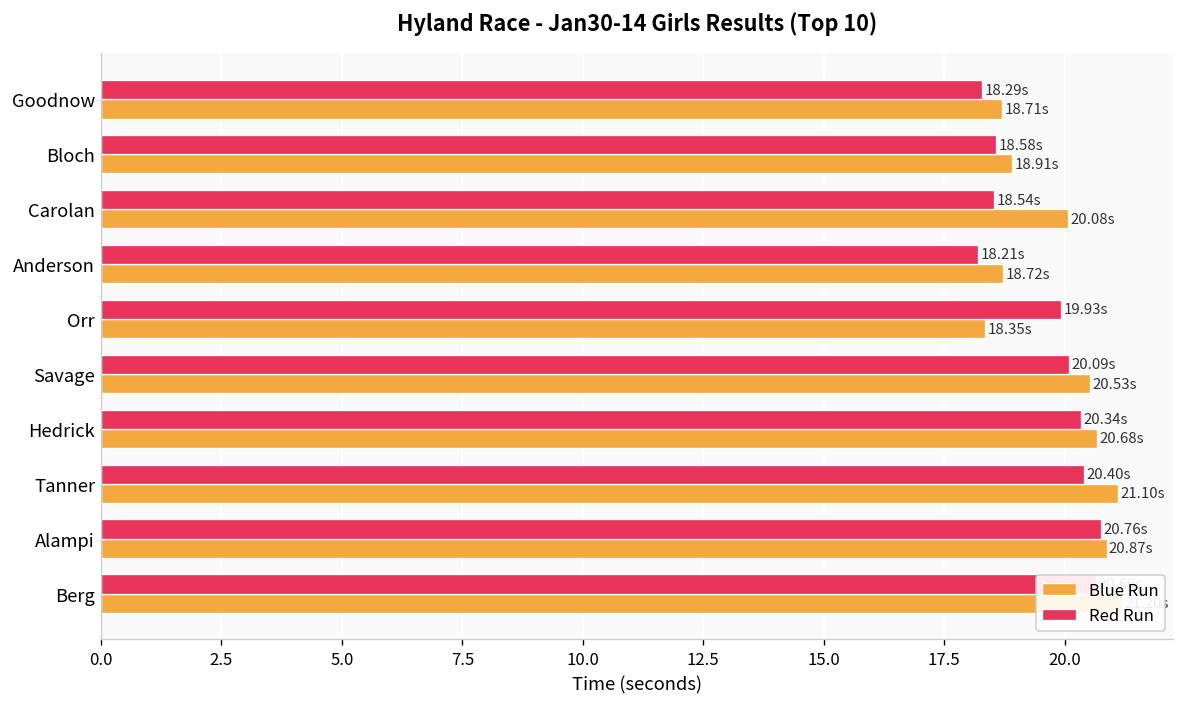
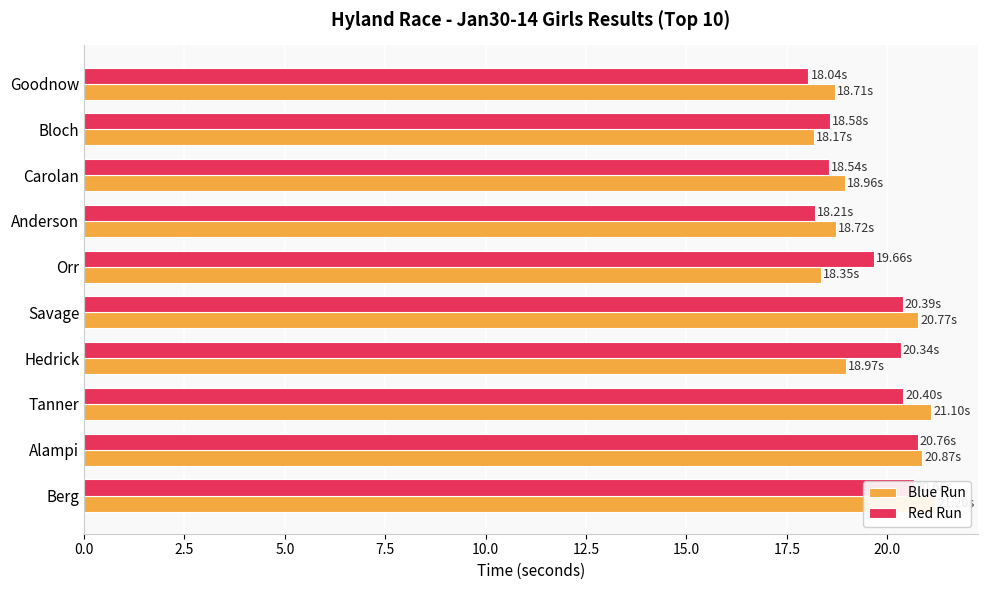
Red Run, Goodnow: 18.29s -> 18.04s
Blue Run, Bloch: 18.91s -> 18.17s
Blue Run, Carolan: 20.08s -> 18.96s
Red Run, Orr: 19.93s -> 19.66s
Red Run, Savage: 20.09s -> 20.39s
Blue Run, Savage: 20.53s -> 20.77s
Blue Run, Hedrick: 20.68s -> 18.97s
